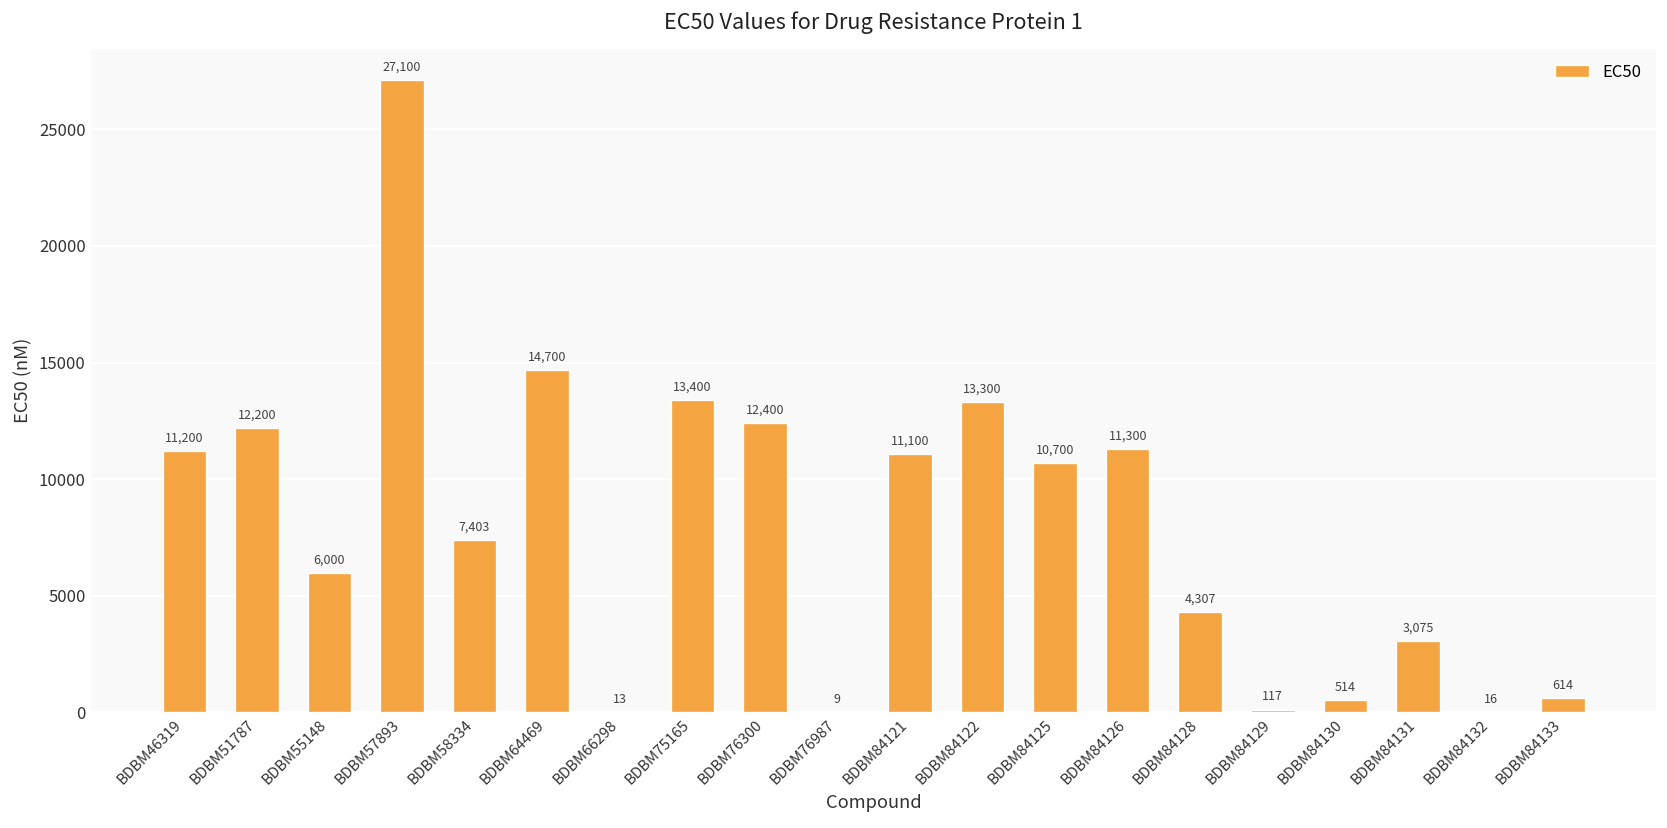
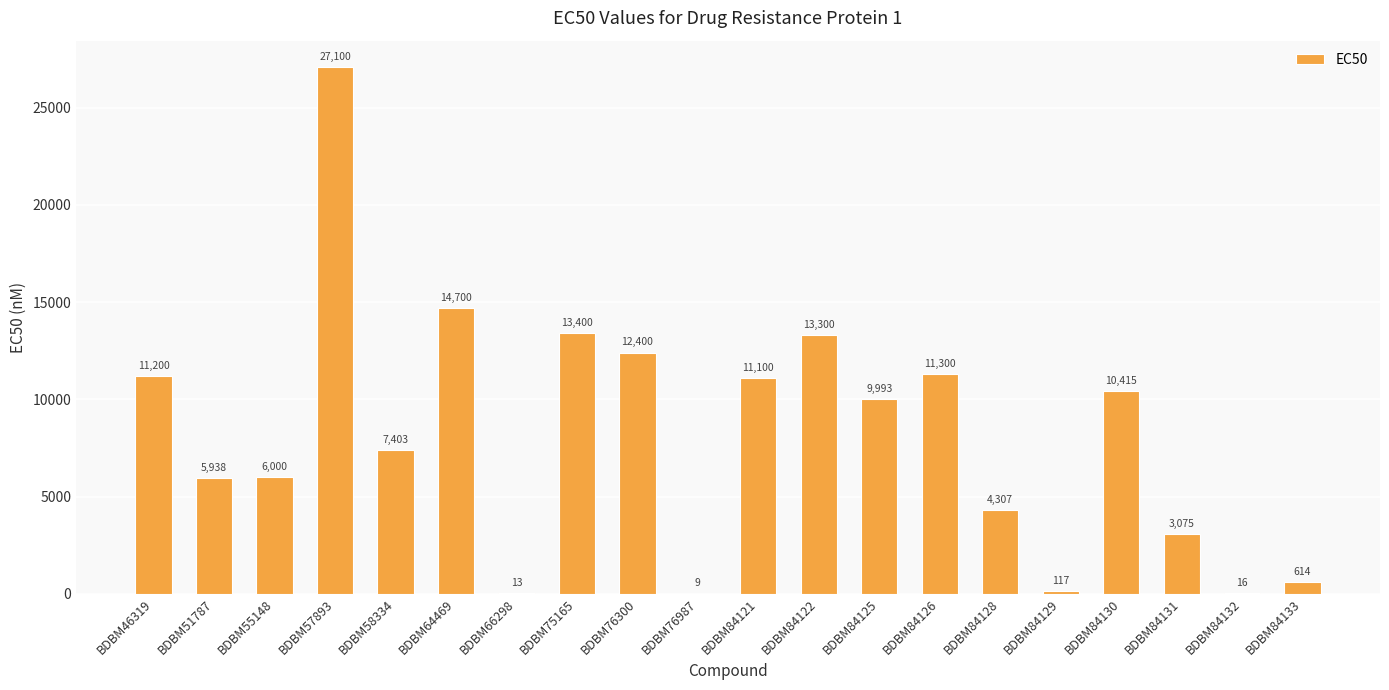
BDBM51787: 12,200 -> 5,938
BDBM84125: 10,700 -> 9,993
BDBM84130: 514 -> 10,415
